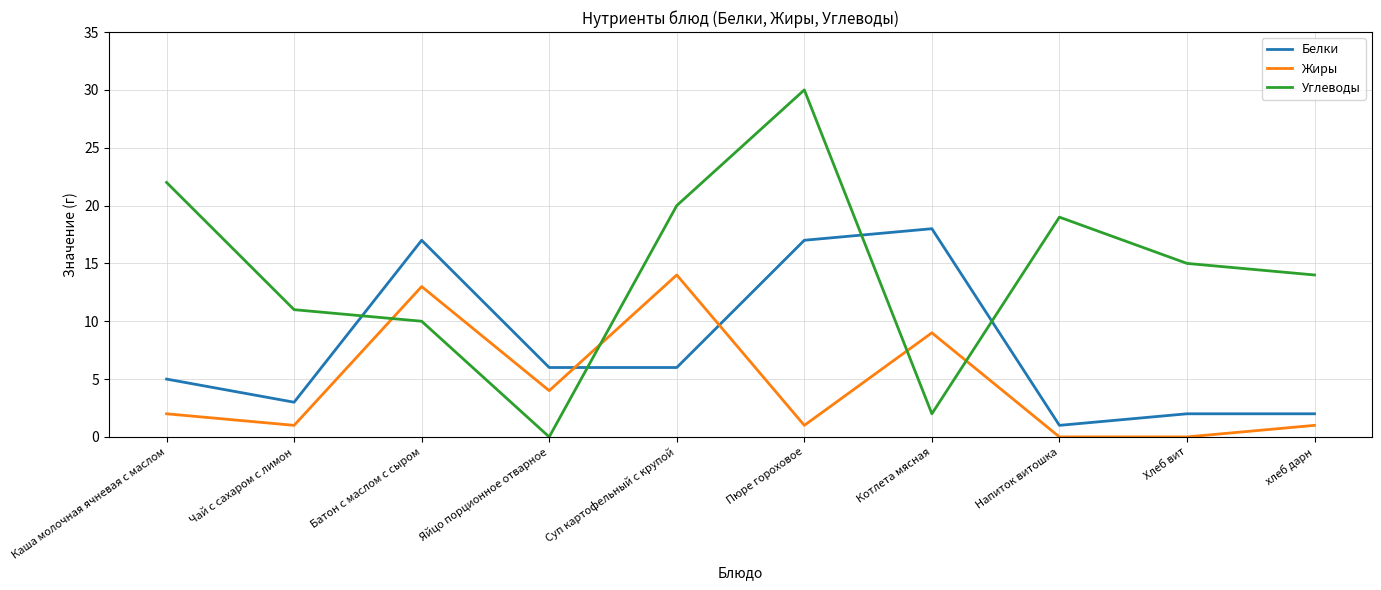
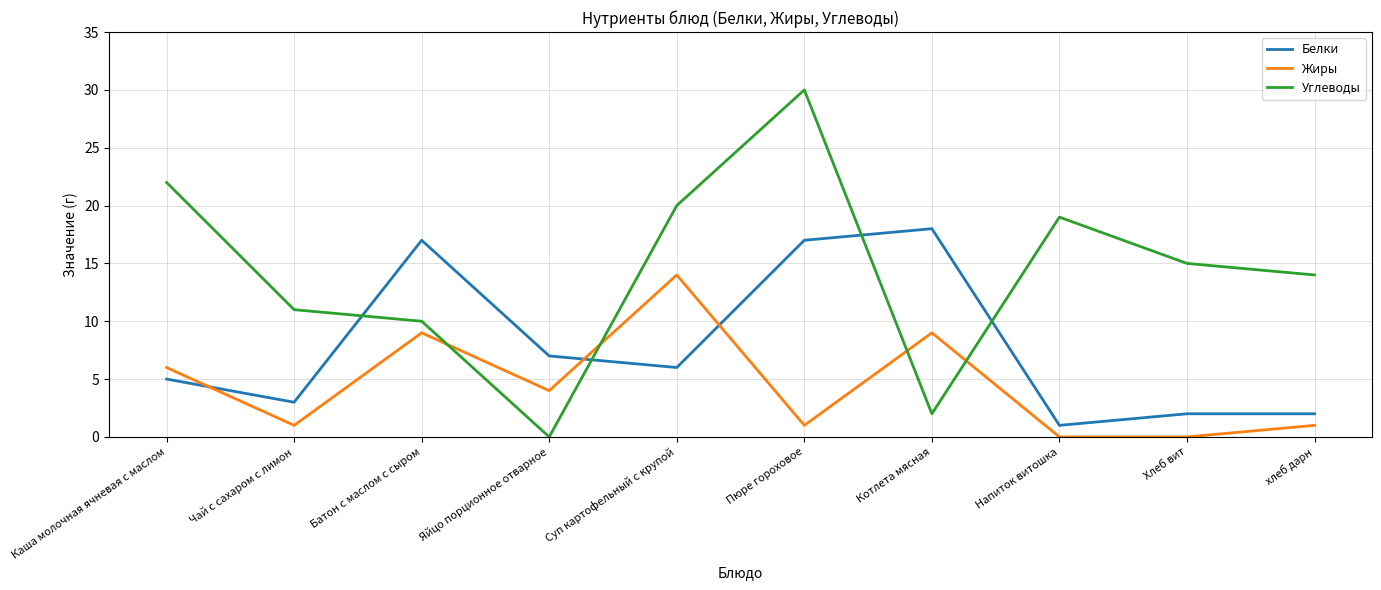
Жиры, Каша молочная ячневая с маслом: 2 -> 6
Жиры, Батон с маслом с сыром: 13 -> 9
Белки, Яйцо порционное отварное: 6 -> 7
